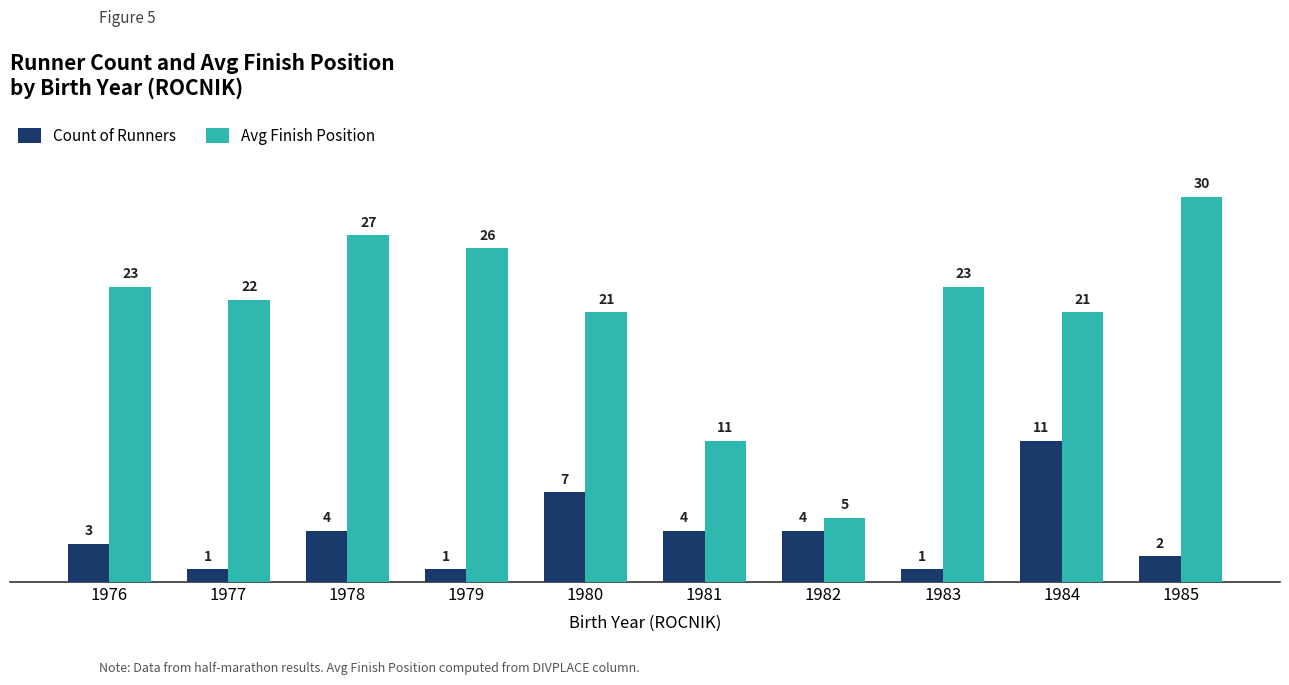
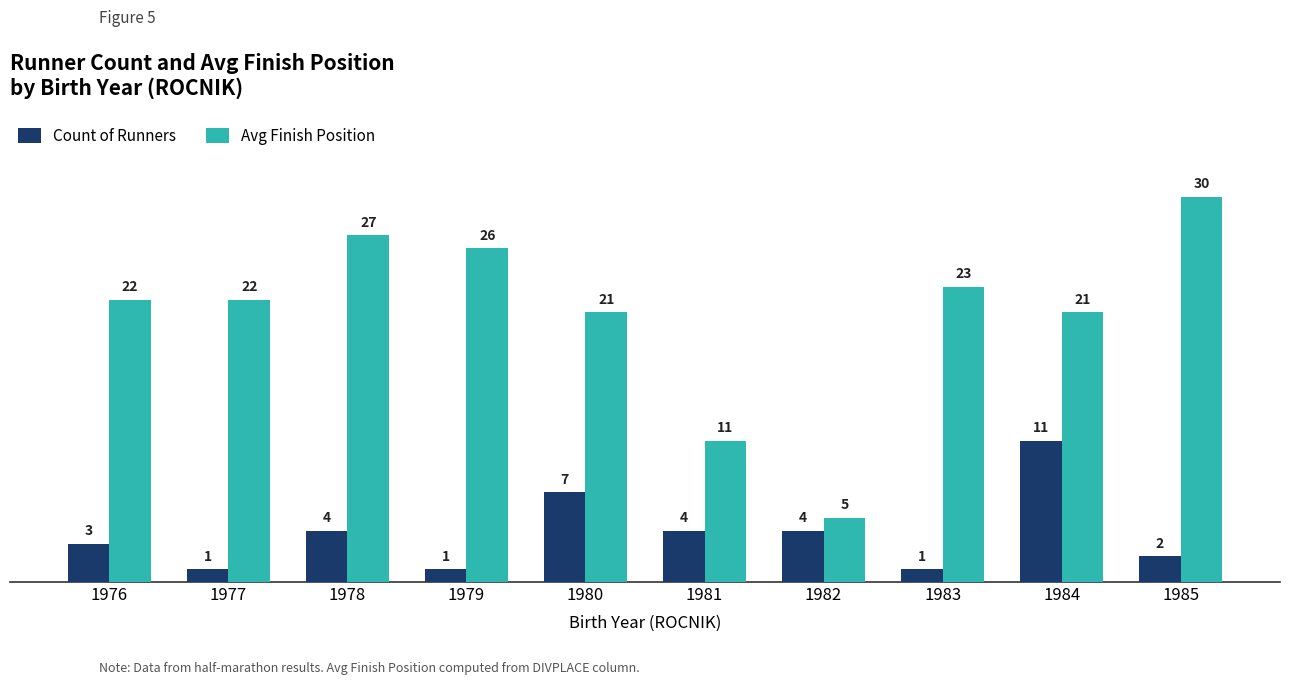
Avg Finish Position, 1976: 23 -> 22
